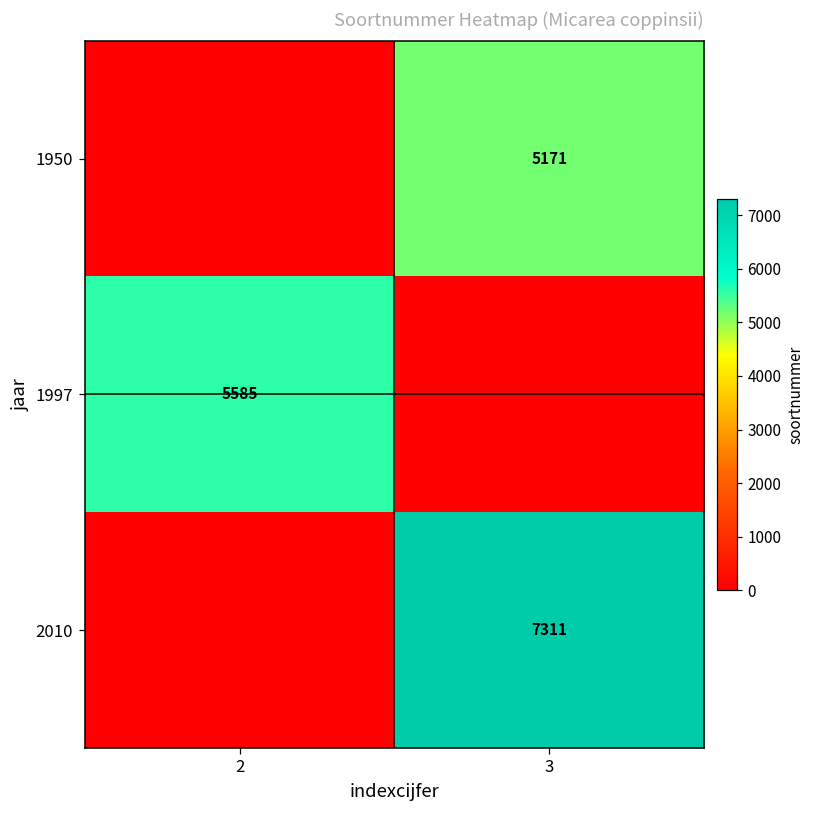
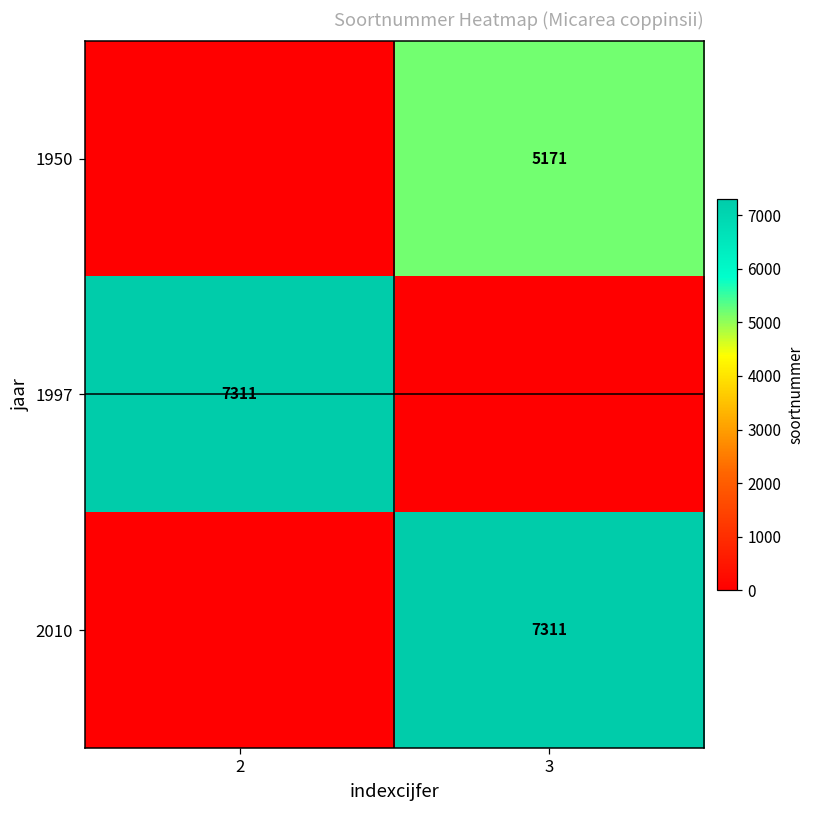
1997, 2: 5585 -> 7311
